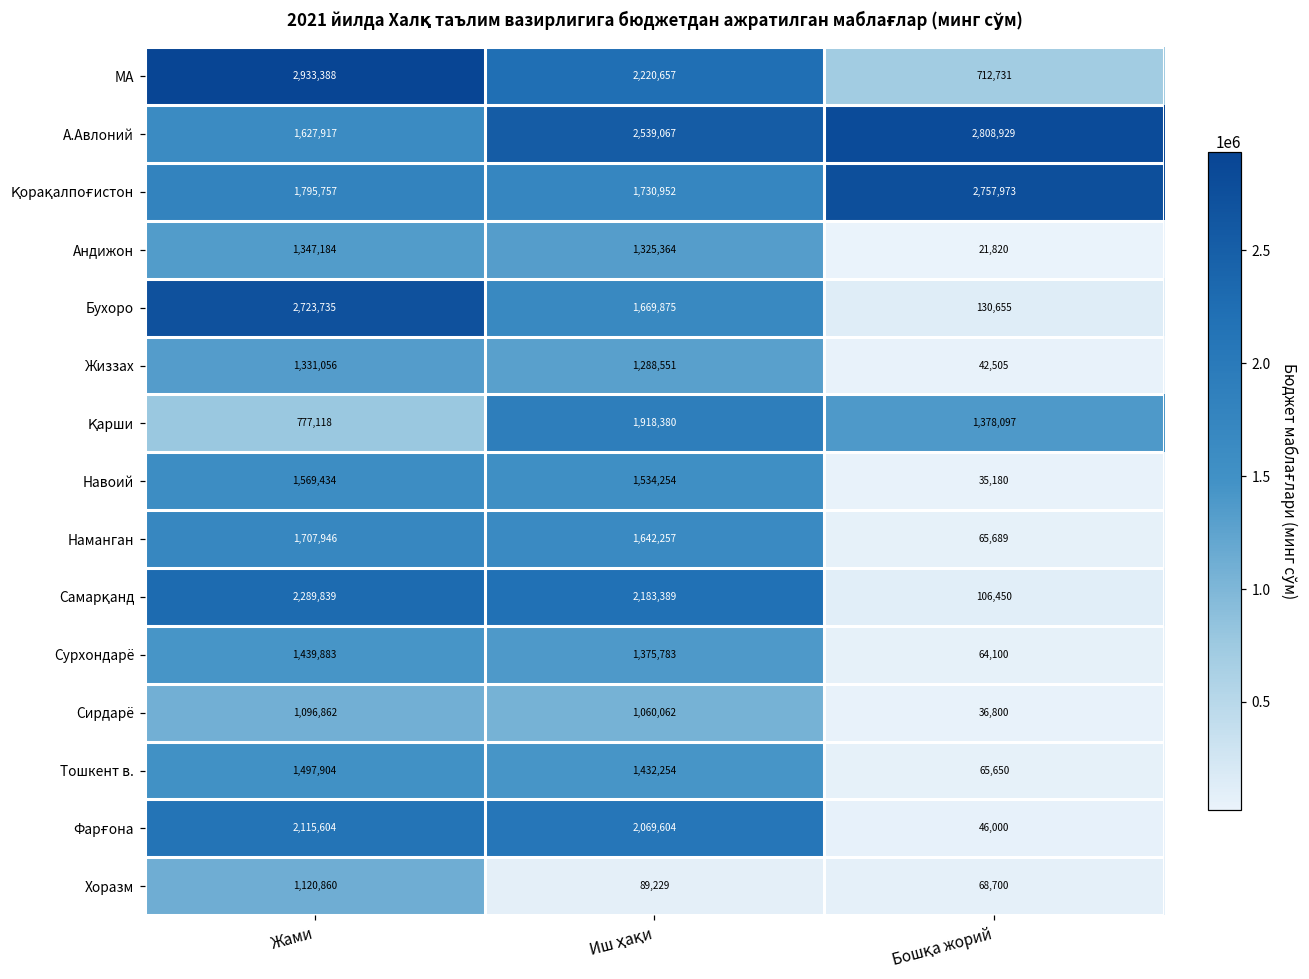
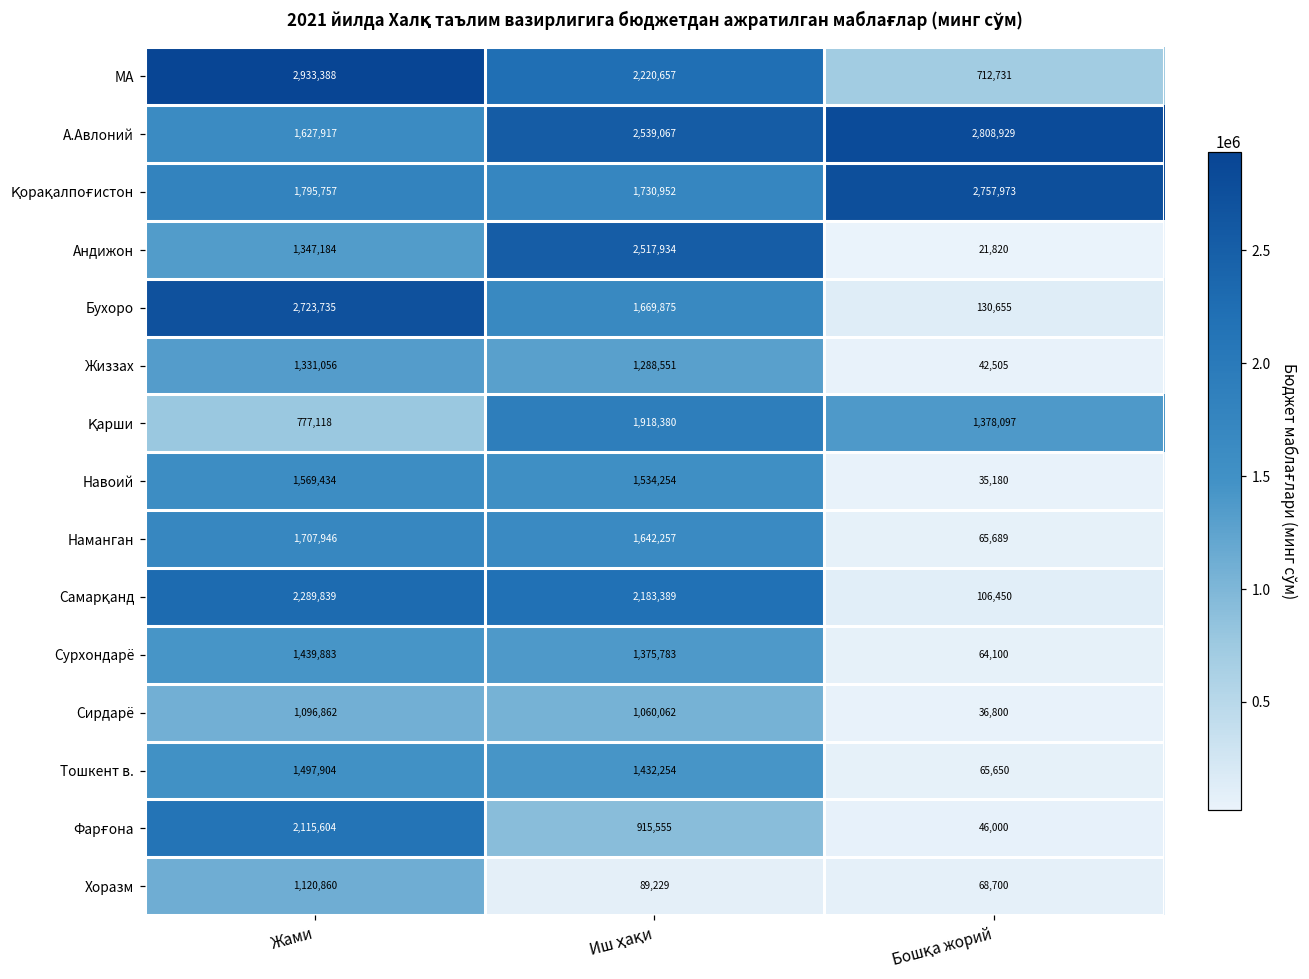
Андижон, Иш ҳақи: 1,325,364 -> 2,517,934
Фарғона, Иш ҳақи: 2,069,604 -> 915,555
